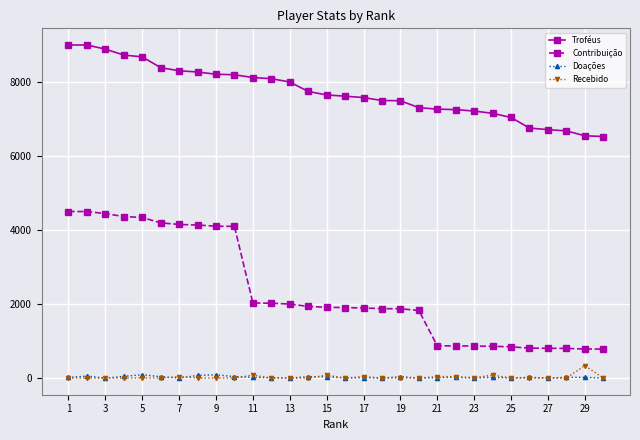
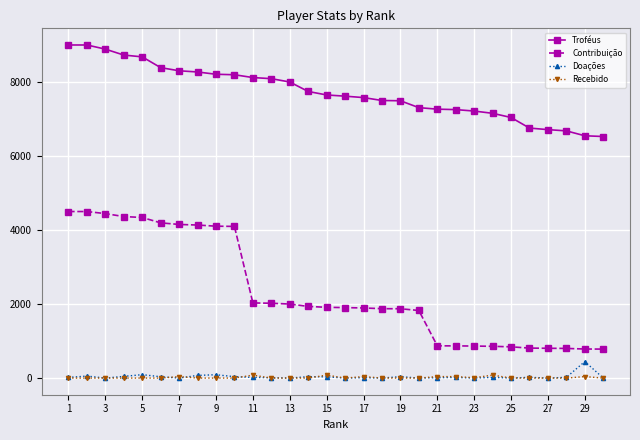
Doações, 29: 0 -> 400
Recebido, 29: 300 -> 0
